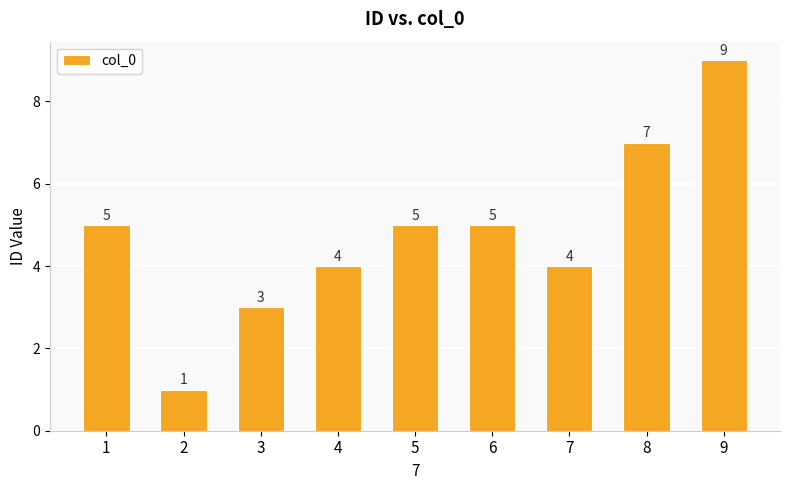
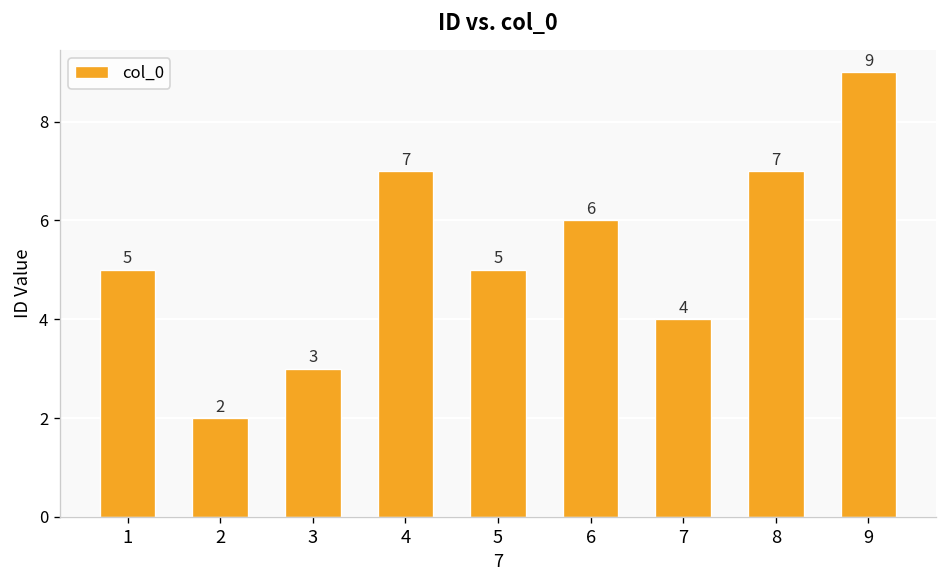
2: 1 -> 2
4: 4 -> 7
6: 5 -> 6
